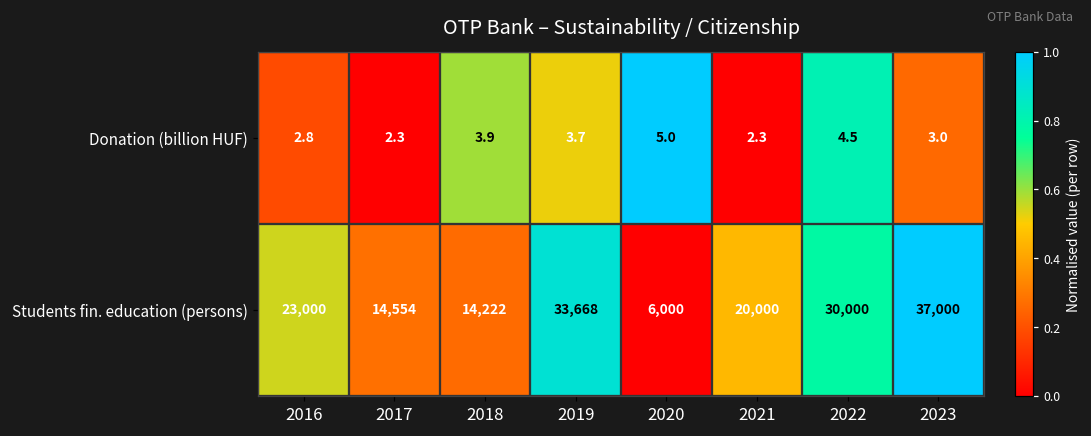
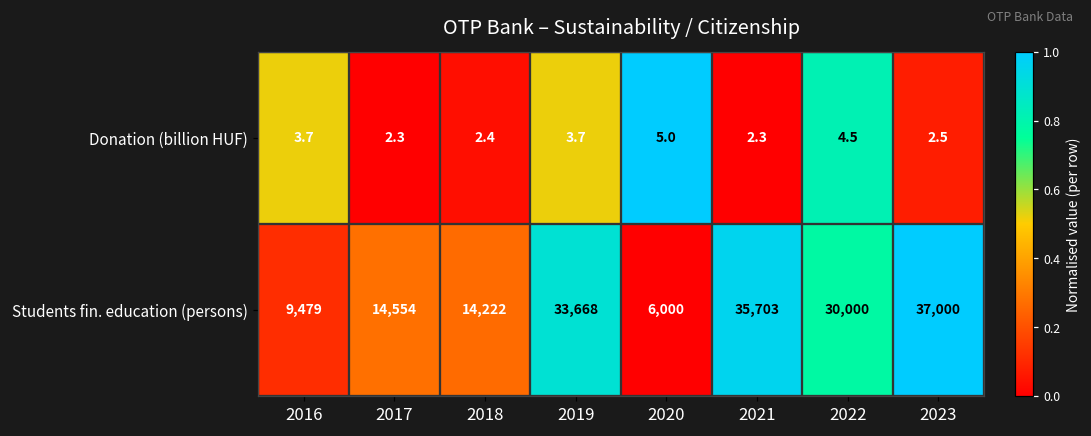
Donation (billion HUF), 2016: 2.8 -> 3.7
Donation (billion HUF), 2018: 3.9 -> 2.4
Donation (billion HUF), 2023: 3.0 -> 2.5
Students fin. education (persons), 2016: 23,000 -> 9,479
Students fin. education (persons), 2021: 20,000 -> 35,703
